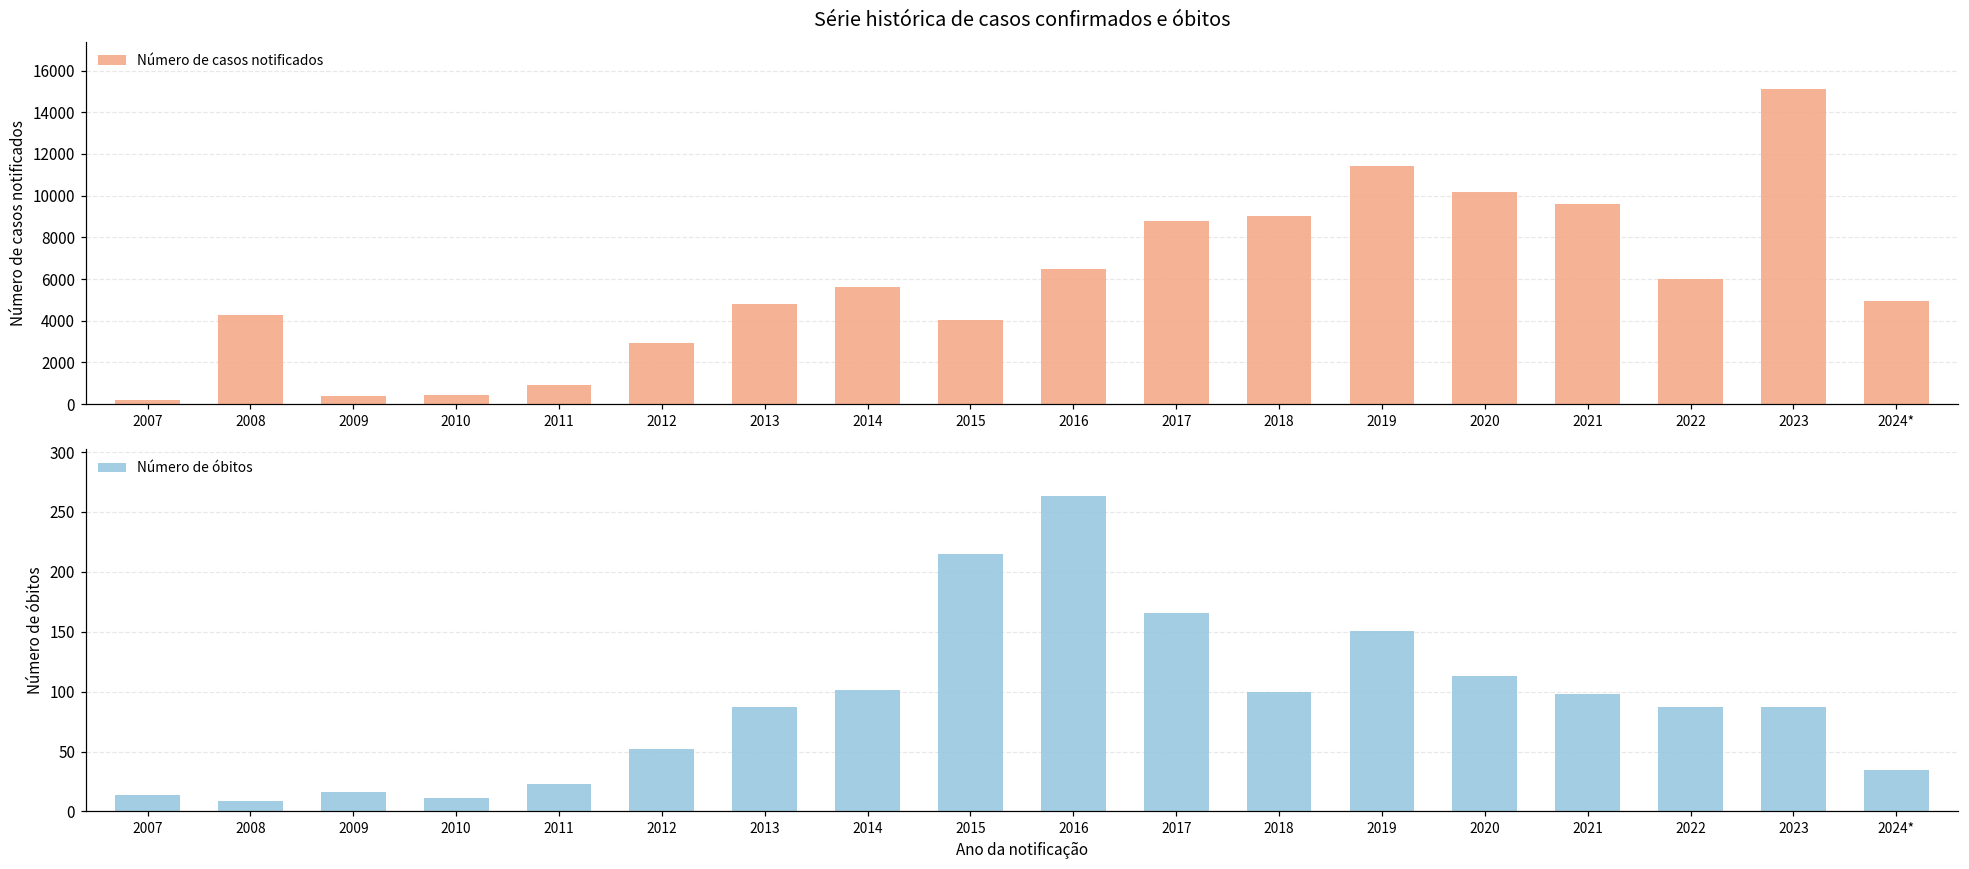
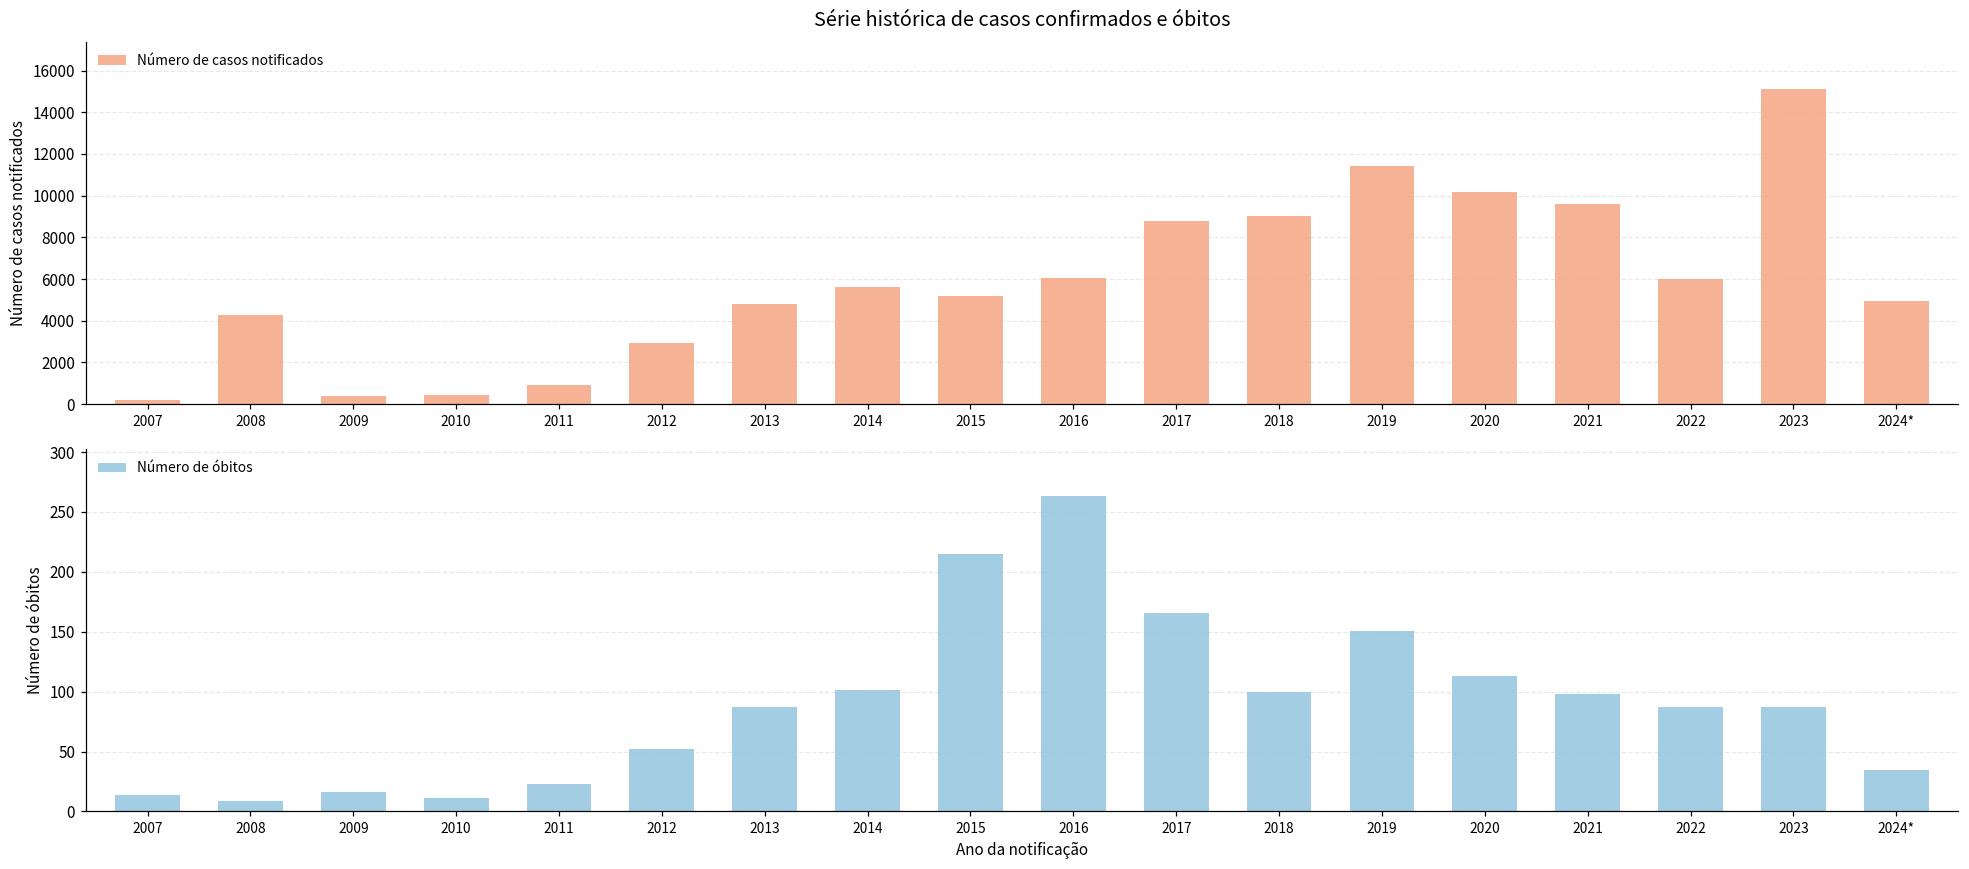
Série histórica de casos confirmados e óbitos, 2015: 4000 -> 5200
Série histórica de casos confirmados e óbitos, 2016: 6500 -> 6000
